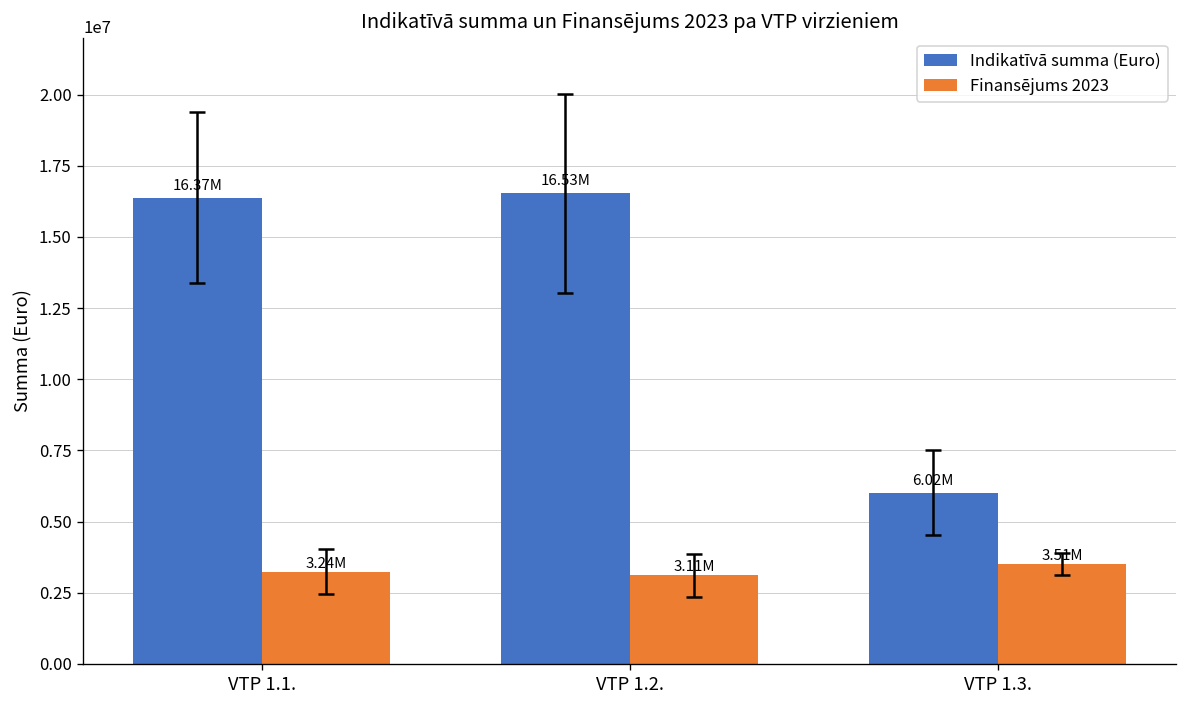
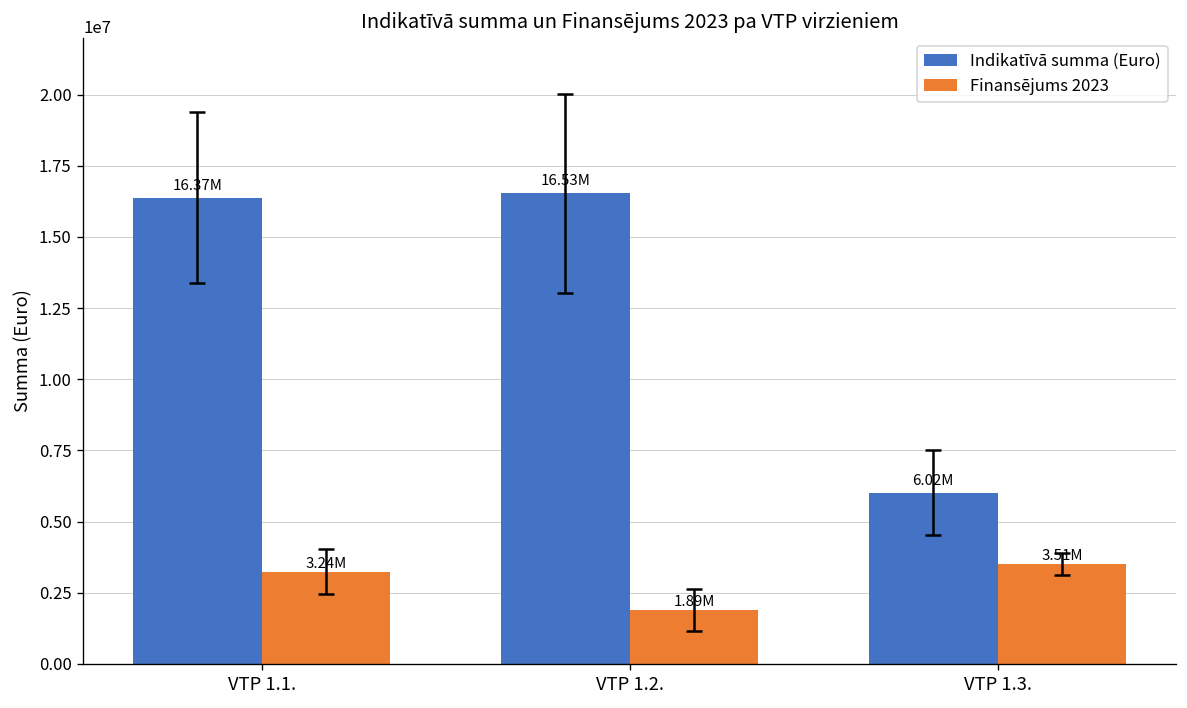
Finansējums 2023, VTP 1.2.: 3.11M -> 1.89M
